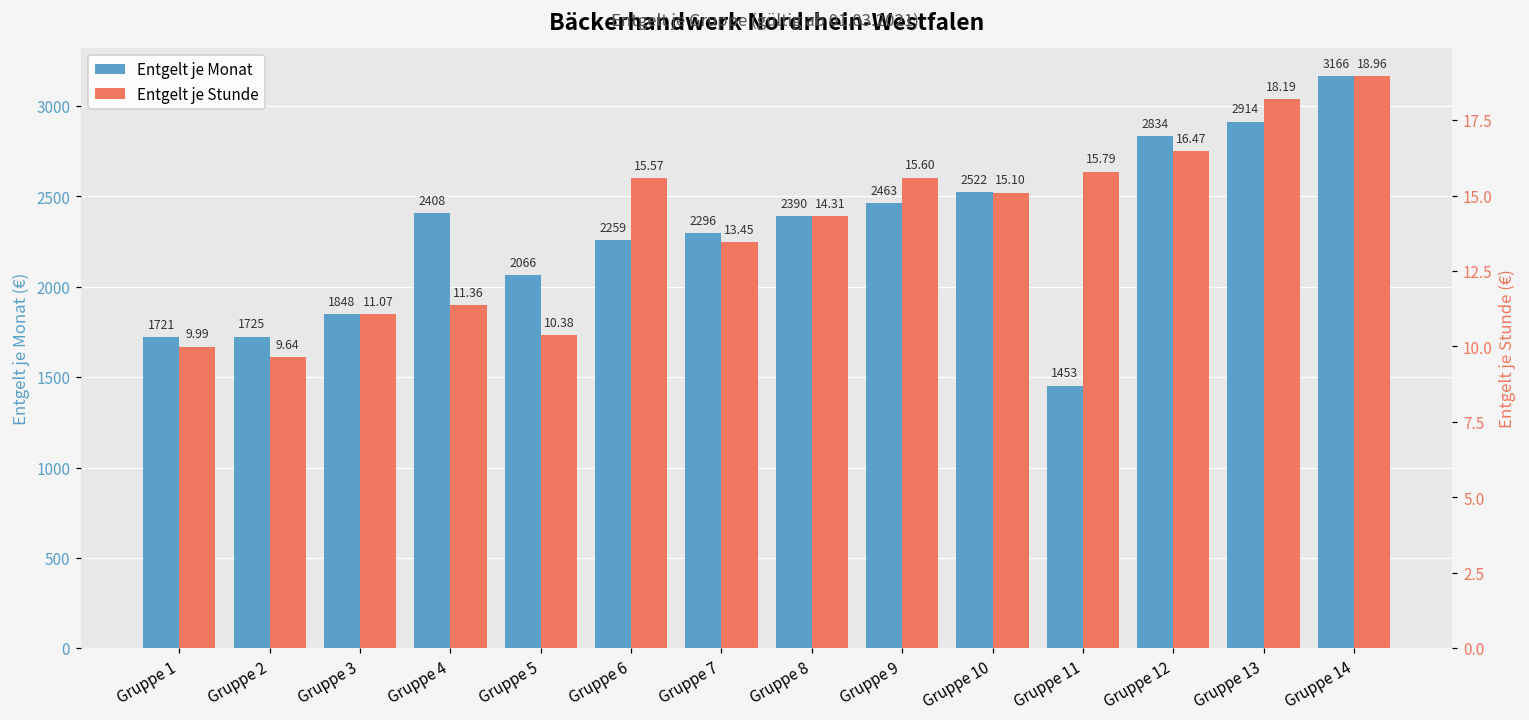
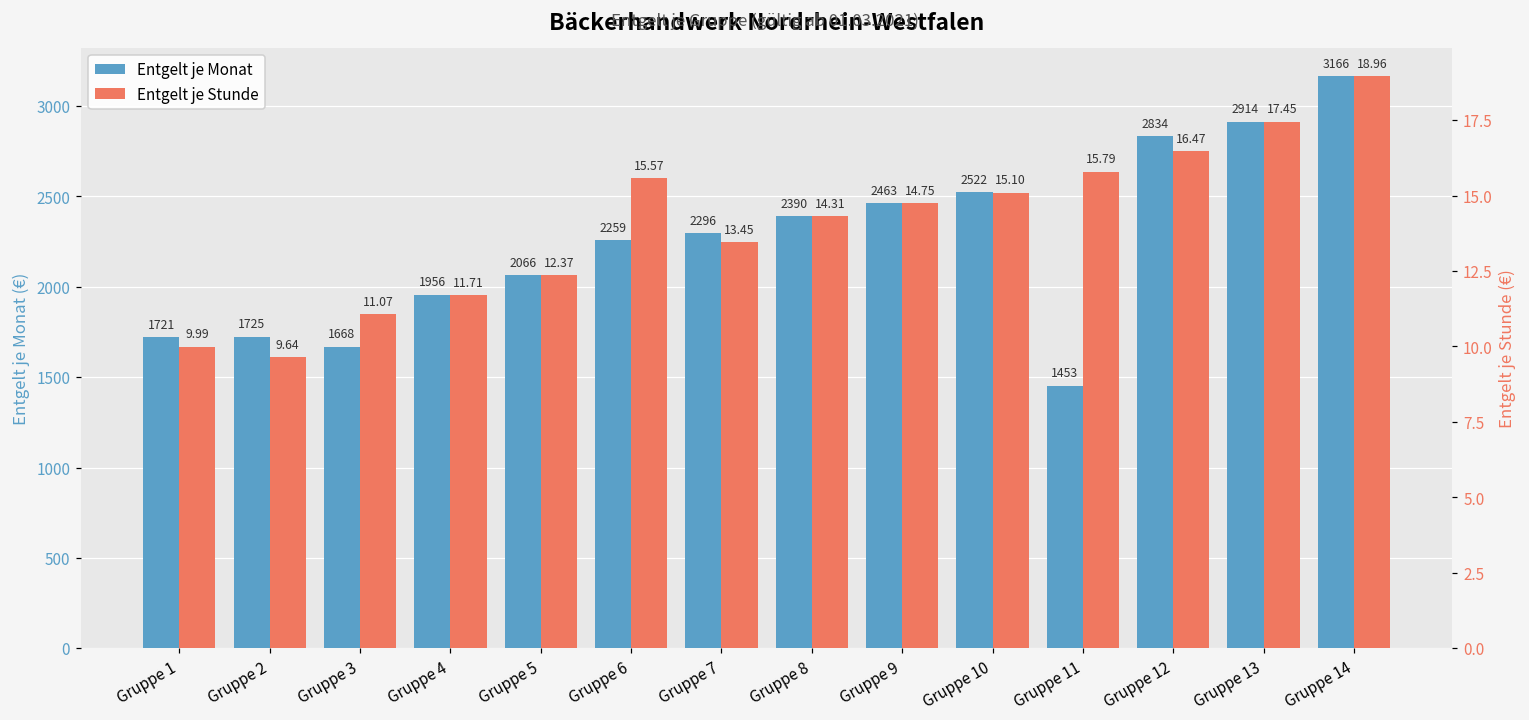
Entgelt je Monat, Gruppe 3: 1848 -> 1668
Entgelt je Monat, Gruppe 4: 2408 -> 1956
Entgelt je Stunde, Gruppe 4: 11.36 -> 11.71
Entgelt je Stunde, Gruppe 5: 10.38 -> 12.37
Entgelt je Stunde, Gruppe 9: 15.60 -> 14.75
Entgelt je Stunde, Gruppe 13: 18.19 -> 17.45
